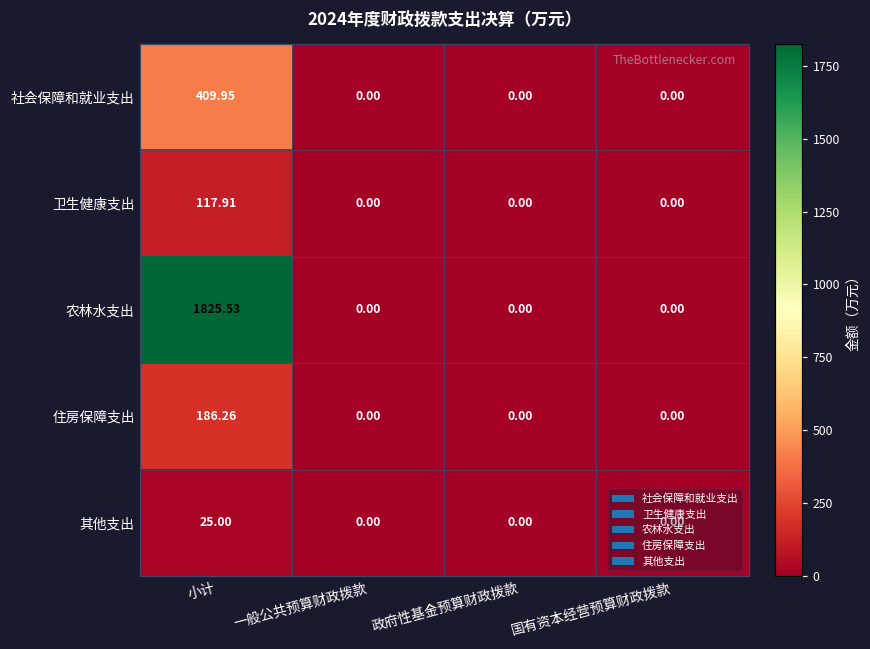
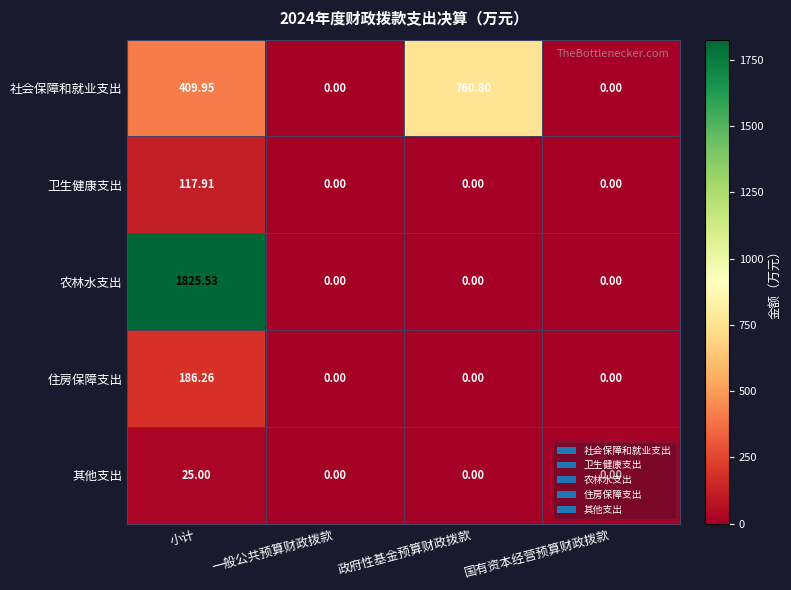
社会保障和就业支出, 政府性基金预算财政拨款: 0.00 -> 760.80
